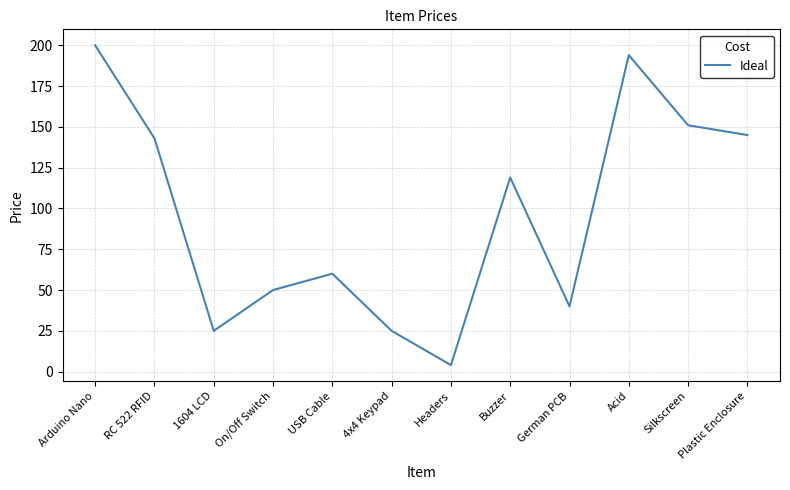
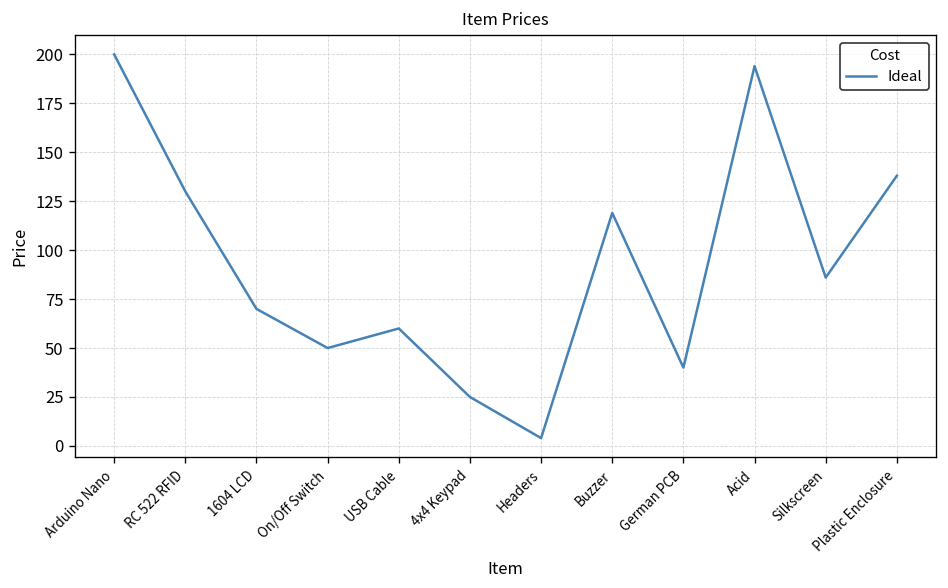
RC 522 RFID: 143 -> 130
1604 LCD: 25 -> 70
Silkscreen: 151 -> 86
Plastic Enclosure: 145 -> 138
